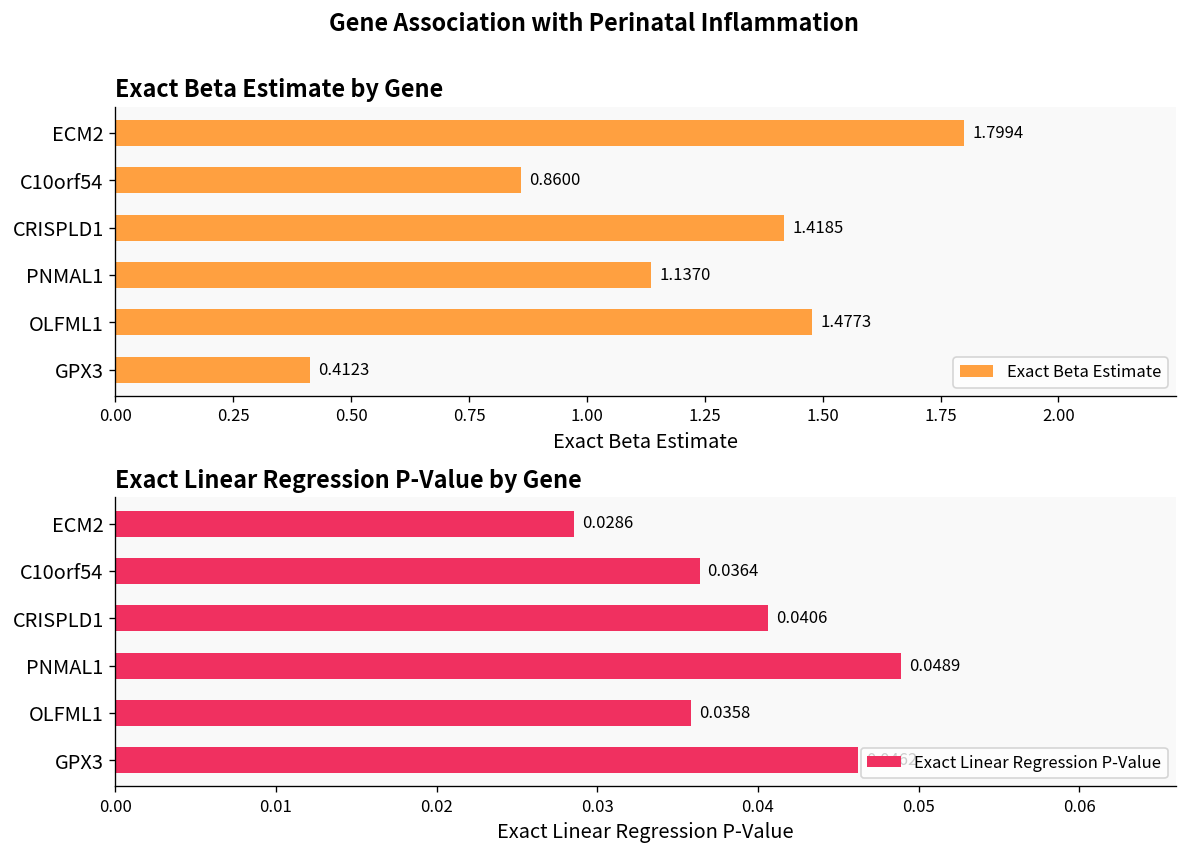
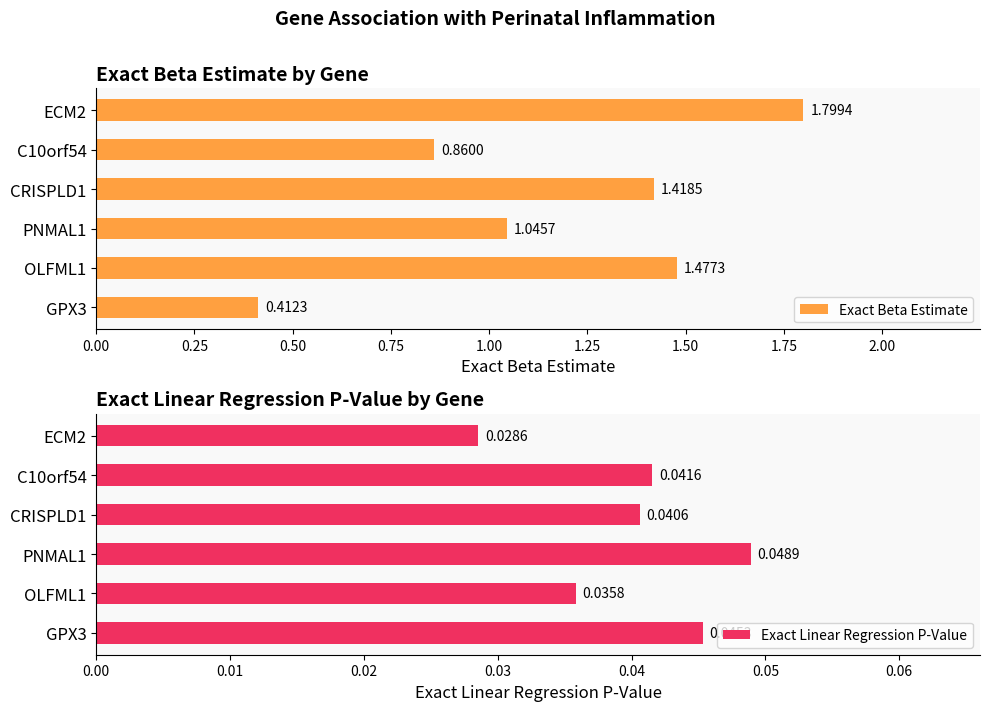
Exact Beta Estimate by Gene, PNMAL1: 1.1370 -> 1.0457
Exact Linear Regression P-Value by Gene, C10orf54: 0.0364 -> 0.0416
Exact Linear Regression P-Value by Gene, GPX3: 0.0462 -> 0.0453
